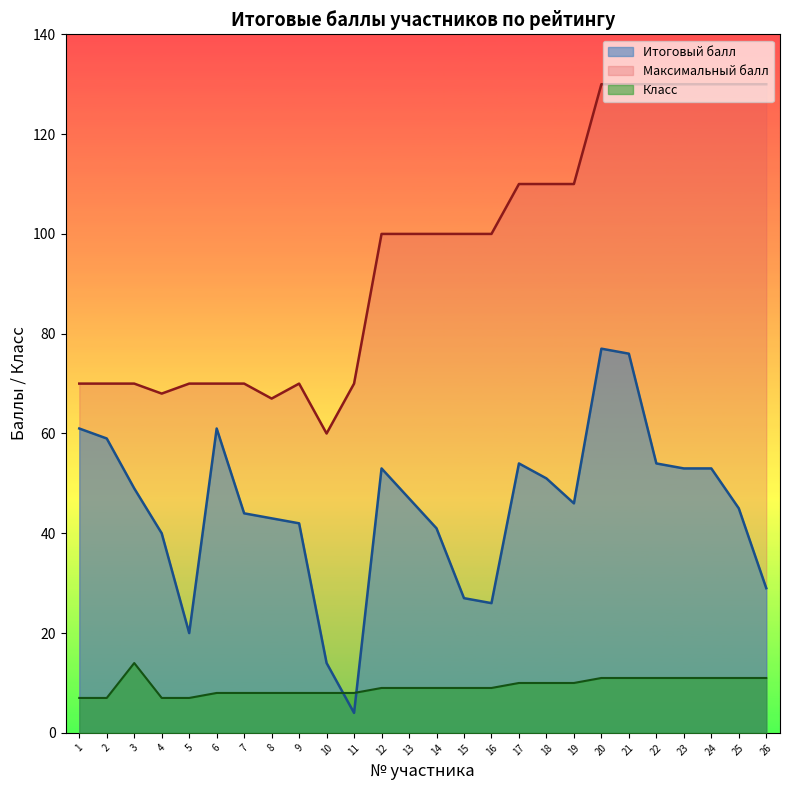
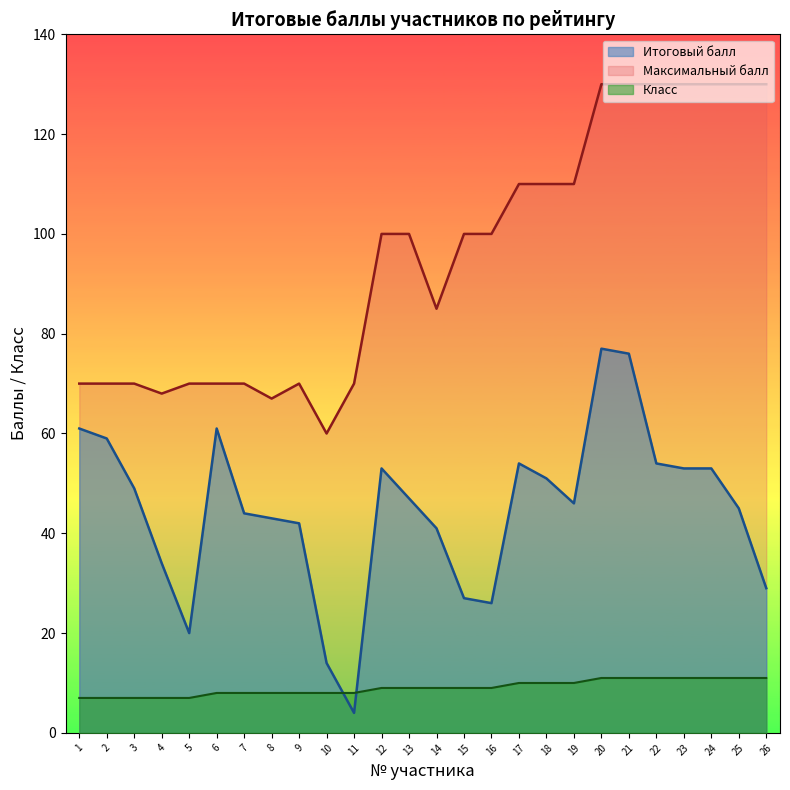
Класс, 3: 14 -> 7
Итоговый балл, 4: 40 -> 34
Максимальный балл, 14: 100 -> 85
